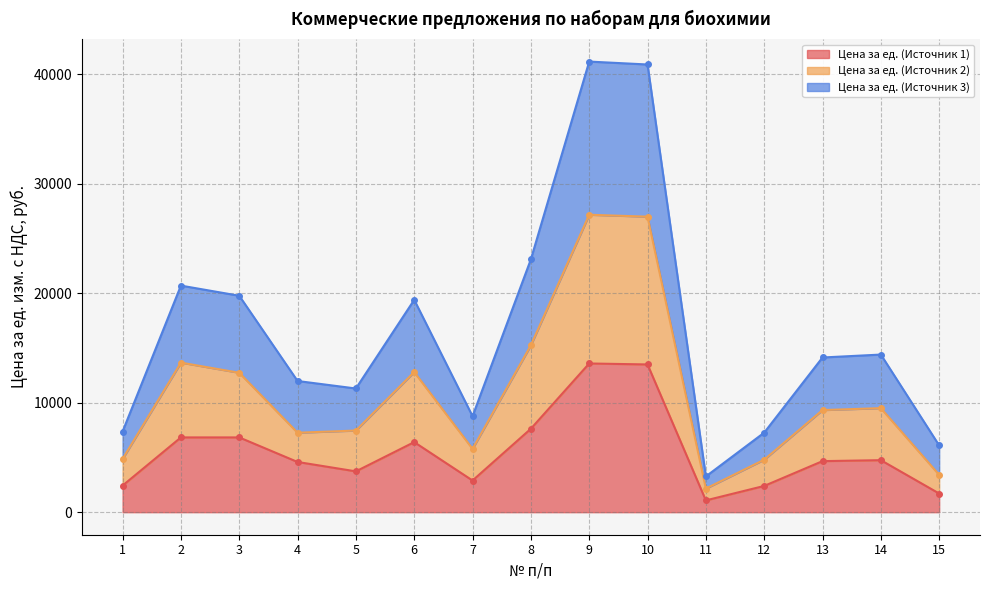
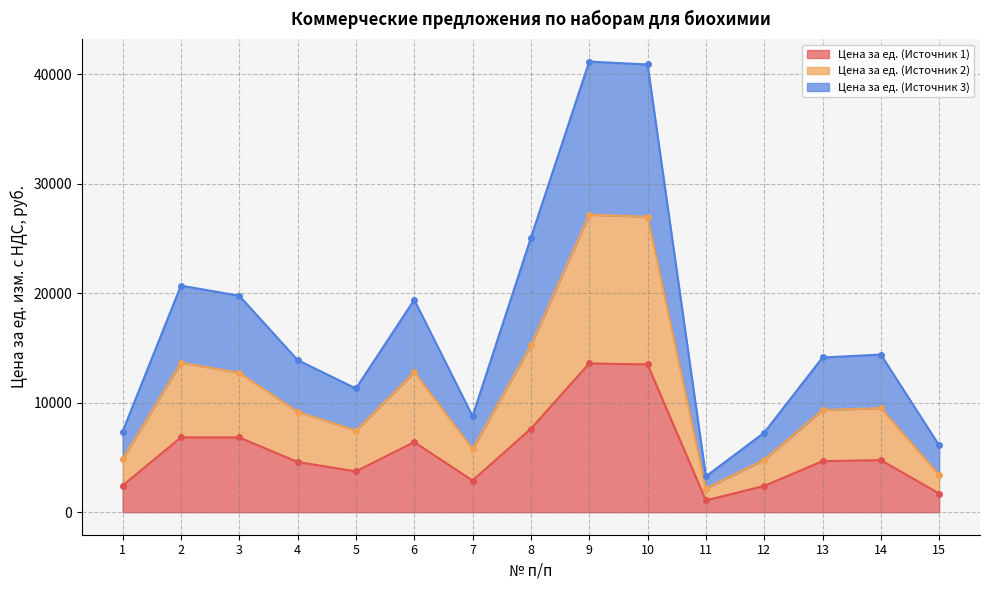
Цена за ед. (Источник 2), 4: 2700 -> 4600
Цена за ед. (Источник 3), 8: 7900 -> 9800
